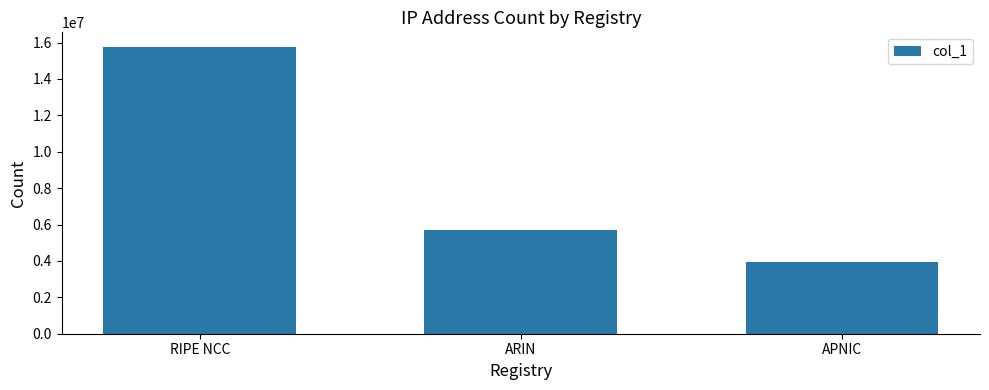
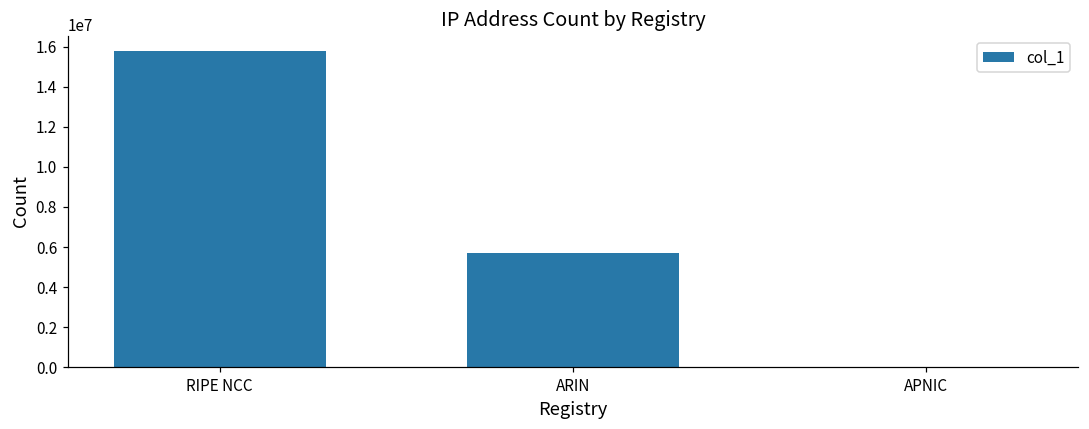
APNIC: 4000000 -> 0
